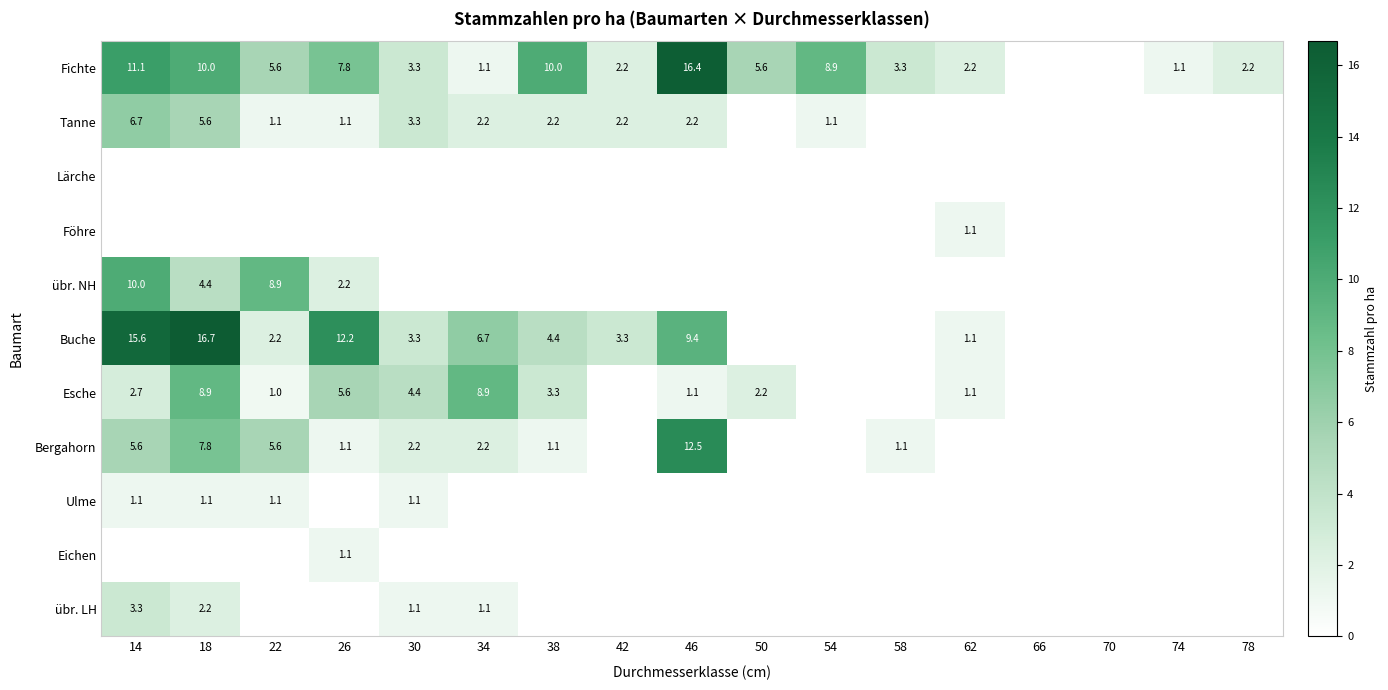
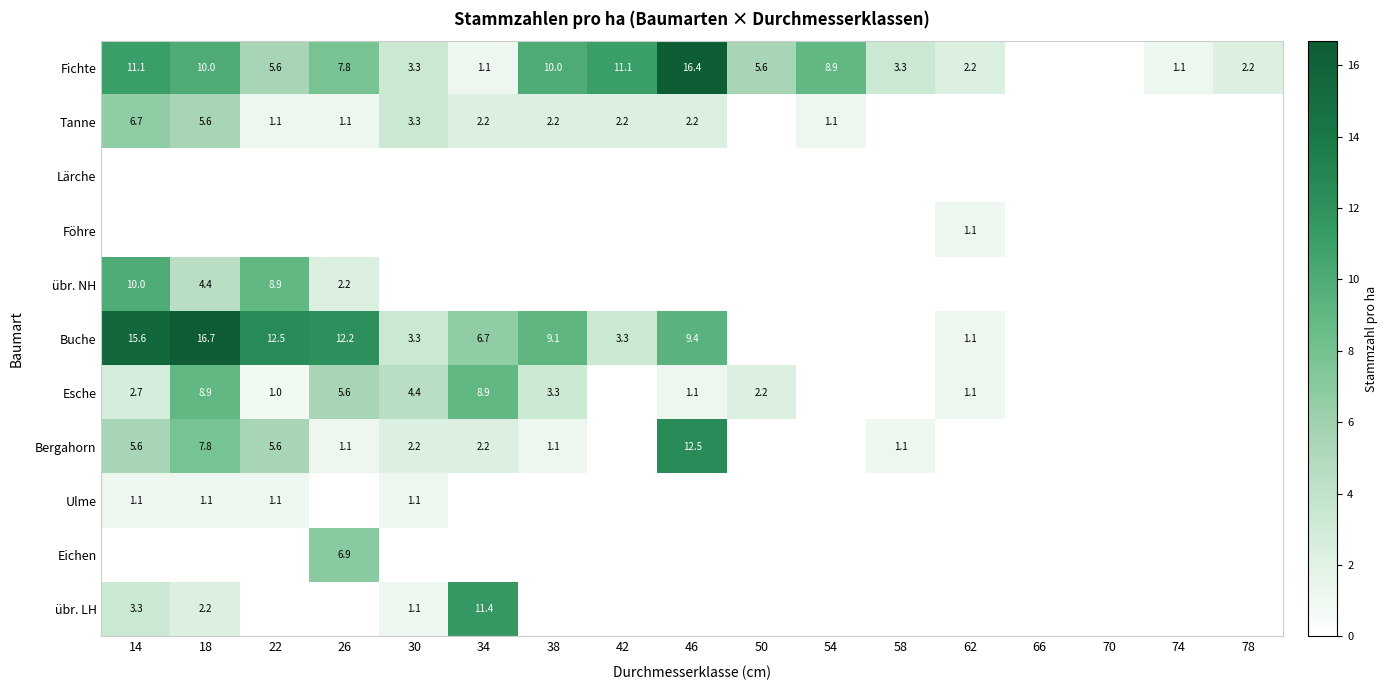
Fichte, 42: 2.2 -> 11.1
Buche, 22: 2.2 -> 12.5
Buche, 38: 4.4 -> 9.1
Eichen, 26: 1.1 -> 6.9
übr. LH, 34: 1.1 -> 11.4
